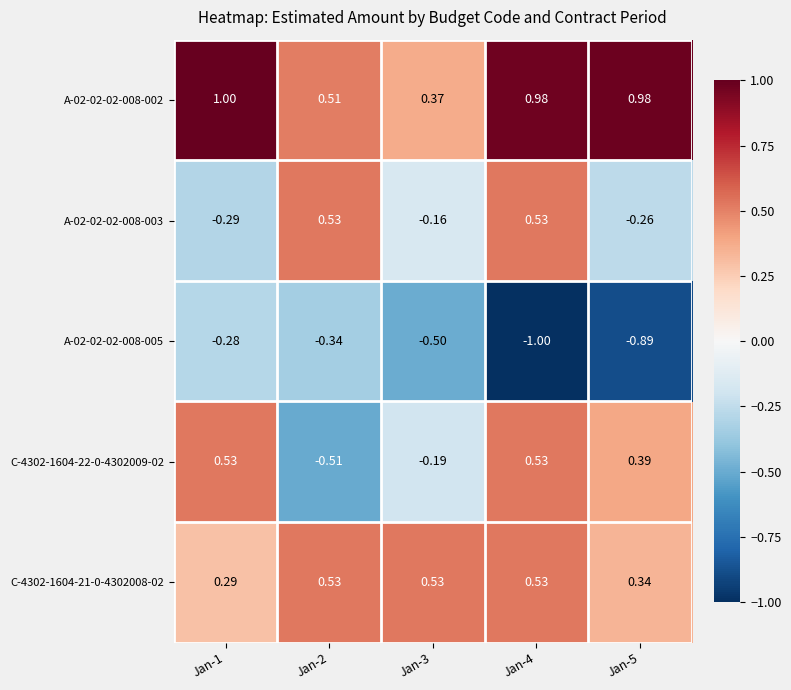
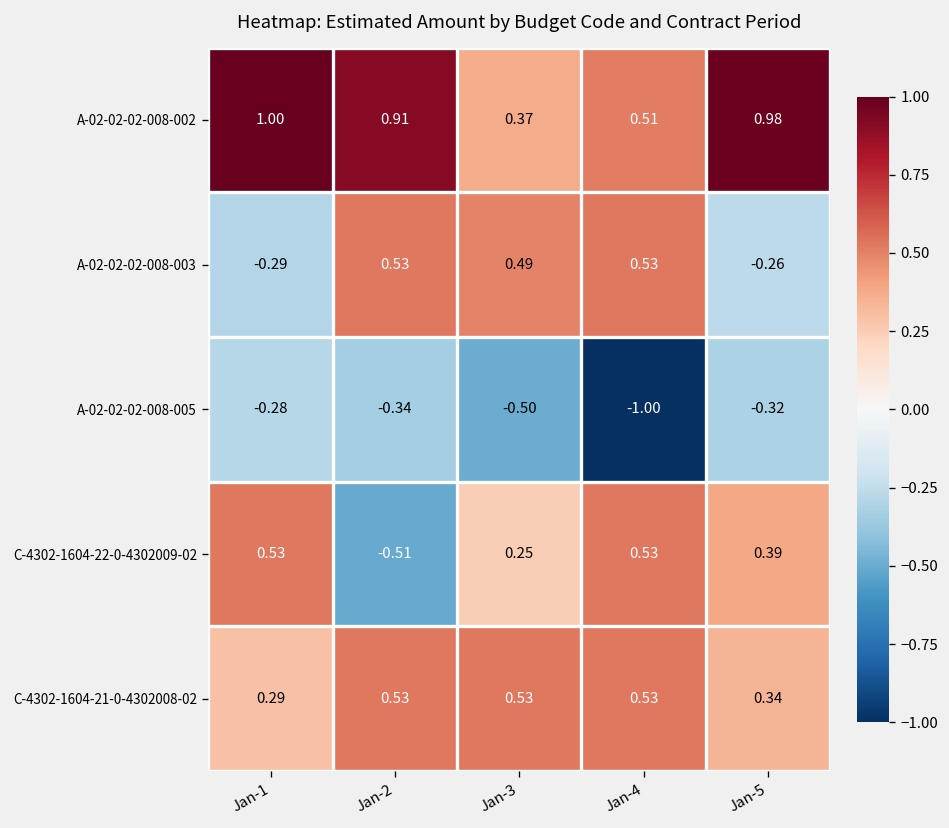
A-02-02-02-008-002, Jan-2: 0.51 -> 0.91
A-02-02-02-008-002, Jan-4: 0.98 -> 0.51
A-02-02-02-008-003, Jan-3: -0.16 -> 0.49
A-02-02-02-008-005, Jan-5: -0.89 -> -0.32
C-4302-1604-22-0-4302009-02, Jan-3: -0.19 -> 0.25
